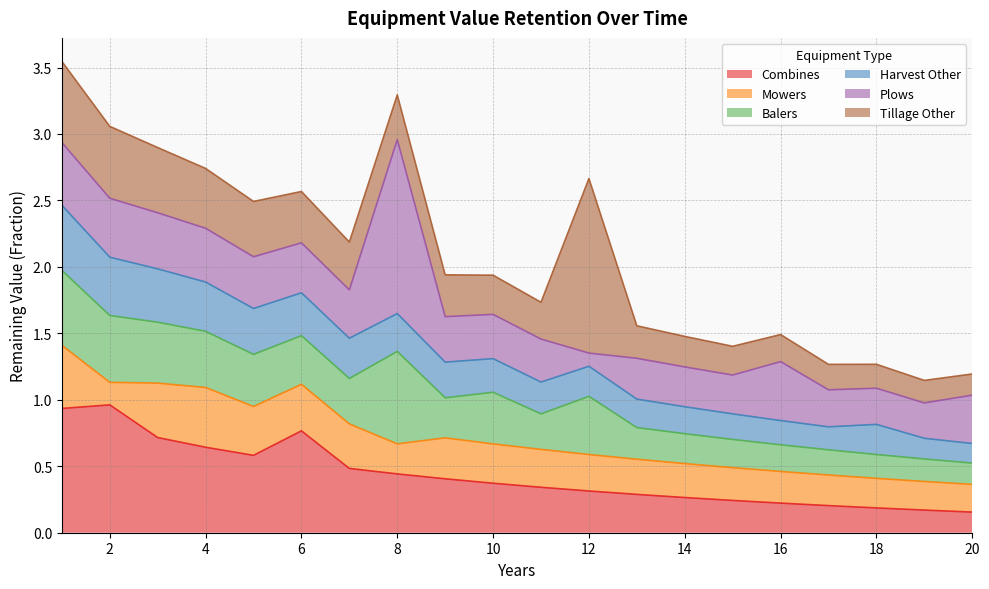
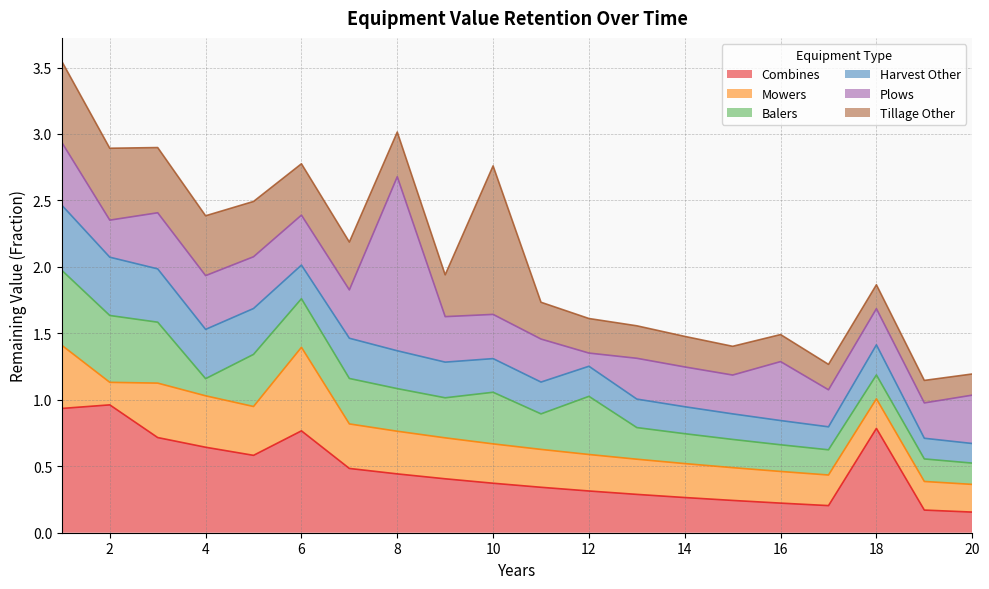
Plows, 2: 0.44 -> 0.28
Mowers, 4: 0.45 -> 0.39
Balers, 4: 0.42 -> 0.13
Mowers, 6: 0.35 -> 0.63
Harvest Other, 6: 0.32 -> 0.25
Mowers, 8: 0.23 -> 0.32
Balers, 8: 0.70 -> 0.32
Tillage Other, 10: 0.30 -> 1.12
Tillage Other, 12: 1.31 -> 0.26
Combines, 18: 0.19 -> 0.79
